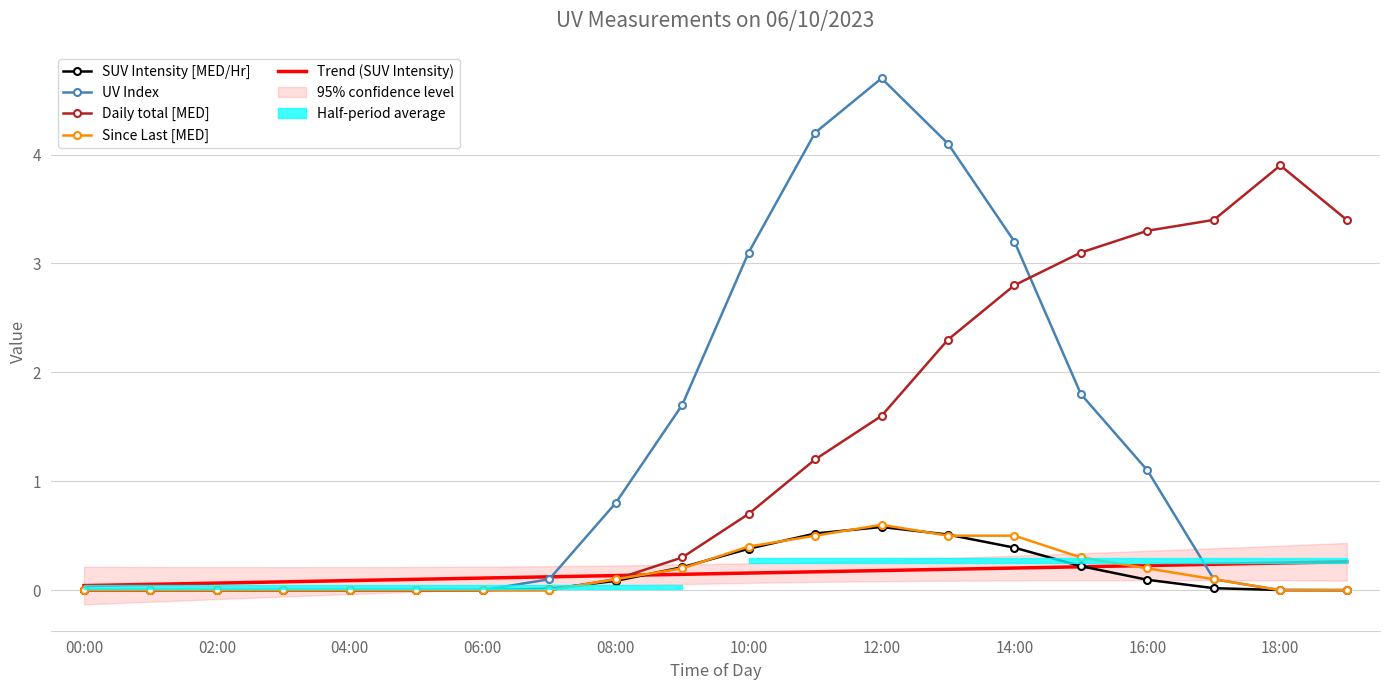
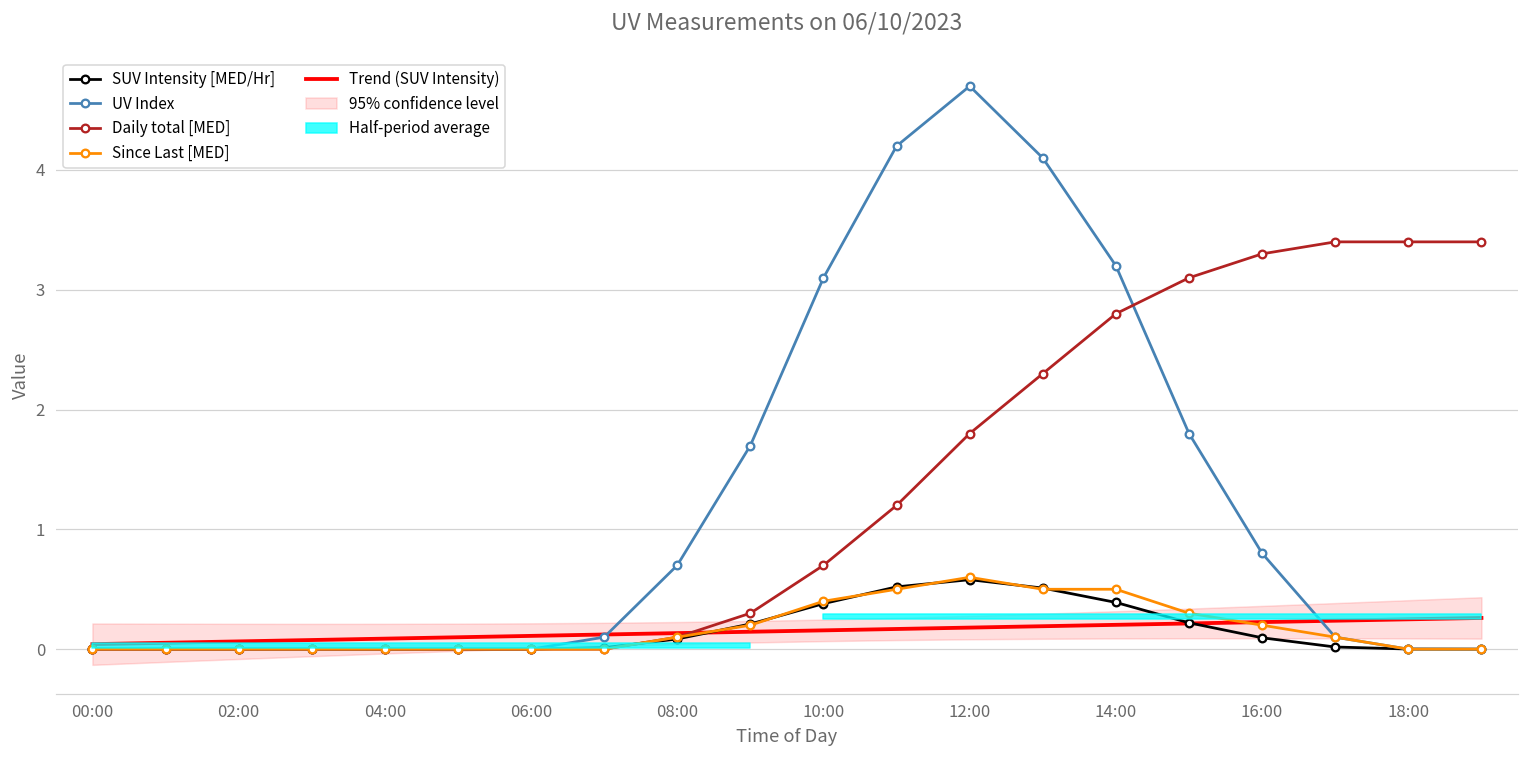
UV Index, 08:00: 0.8 -> 0.7
Daily total [MED], 12:00: 1.6 -> 1.8
UV Index, 16:00: 1.1 -> 0.8
Daily total [MED], 18:00: 3.9 -> 3.4
